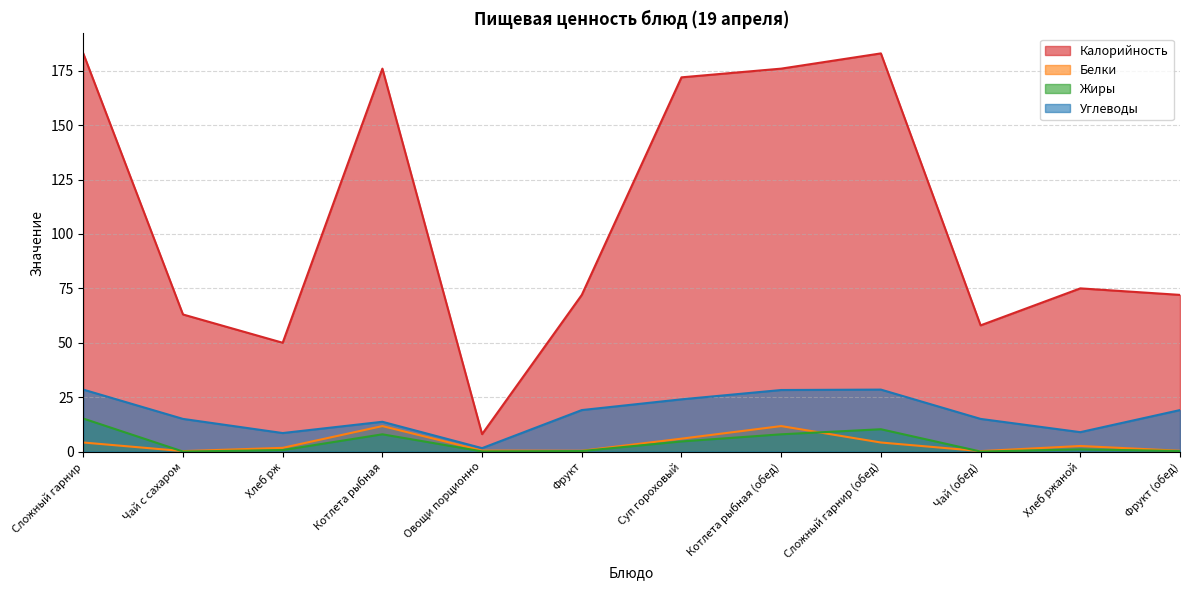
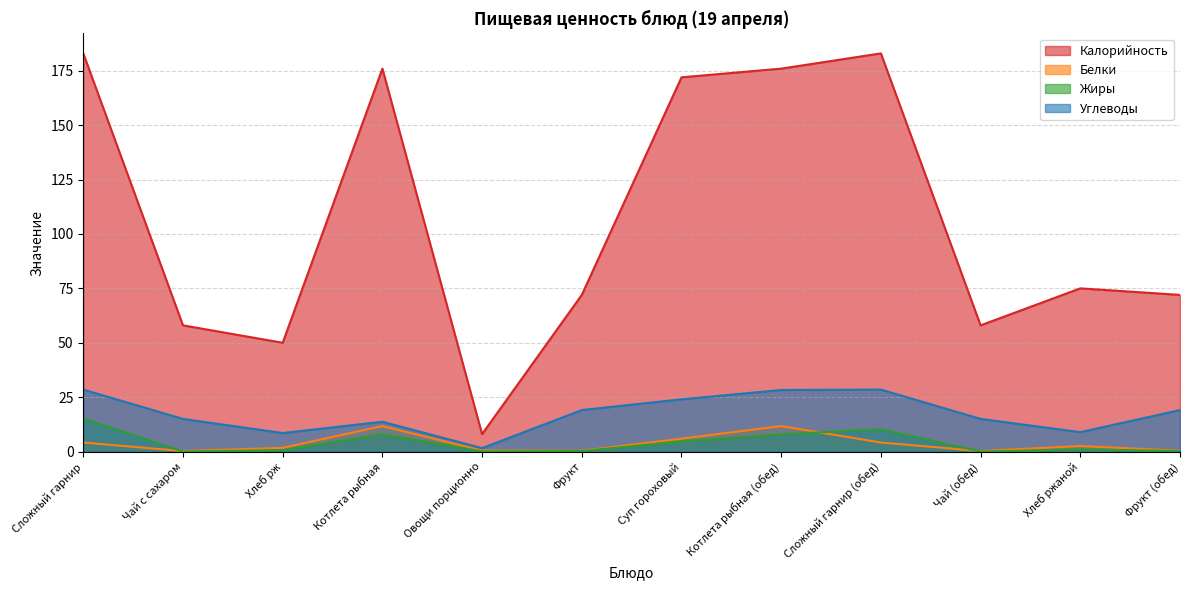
Калорийность, Чай с сахаром: 63 -> 58
